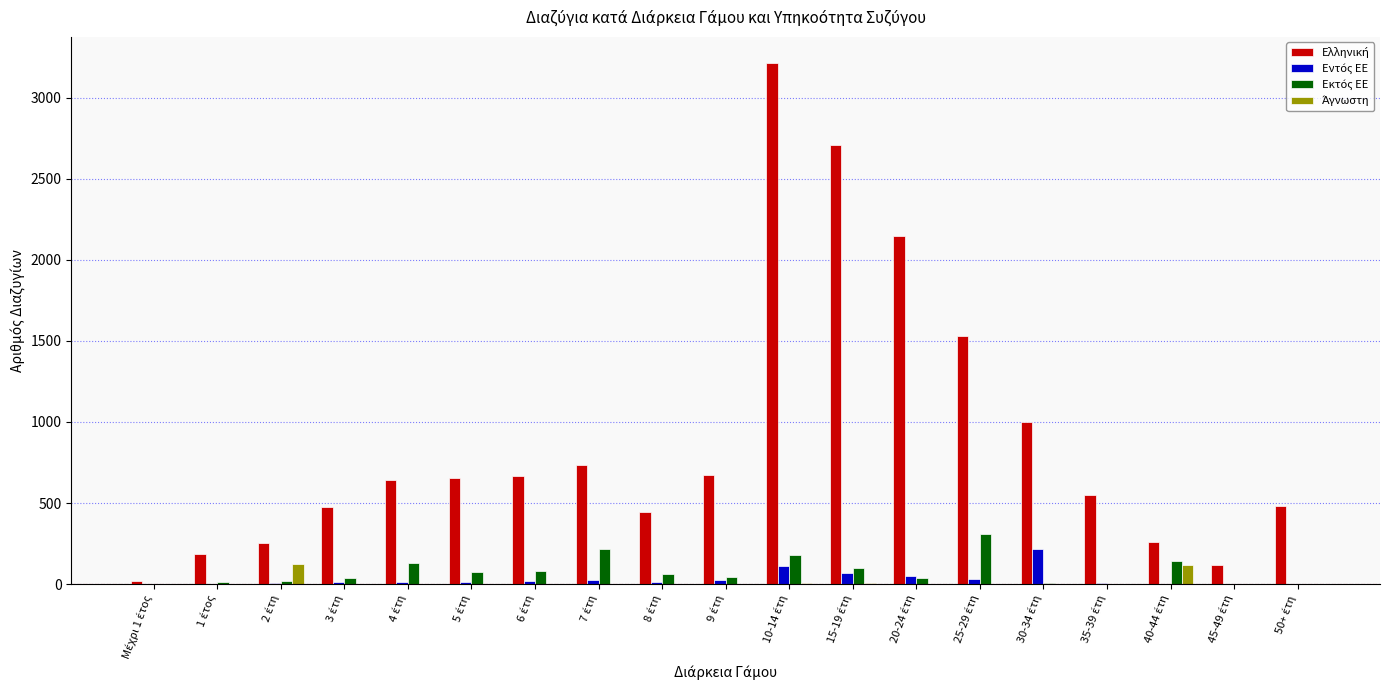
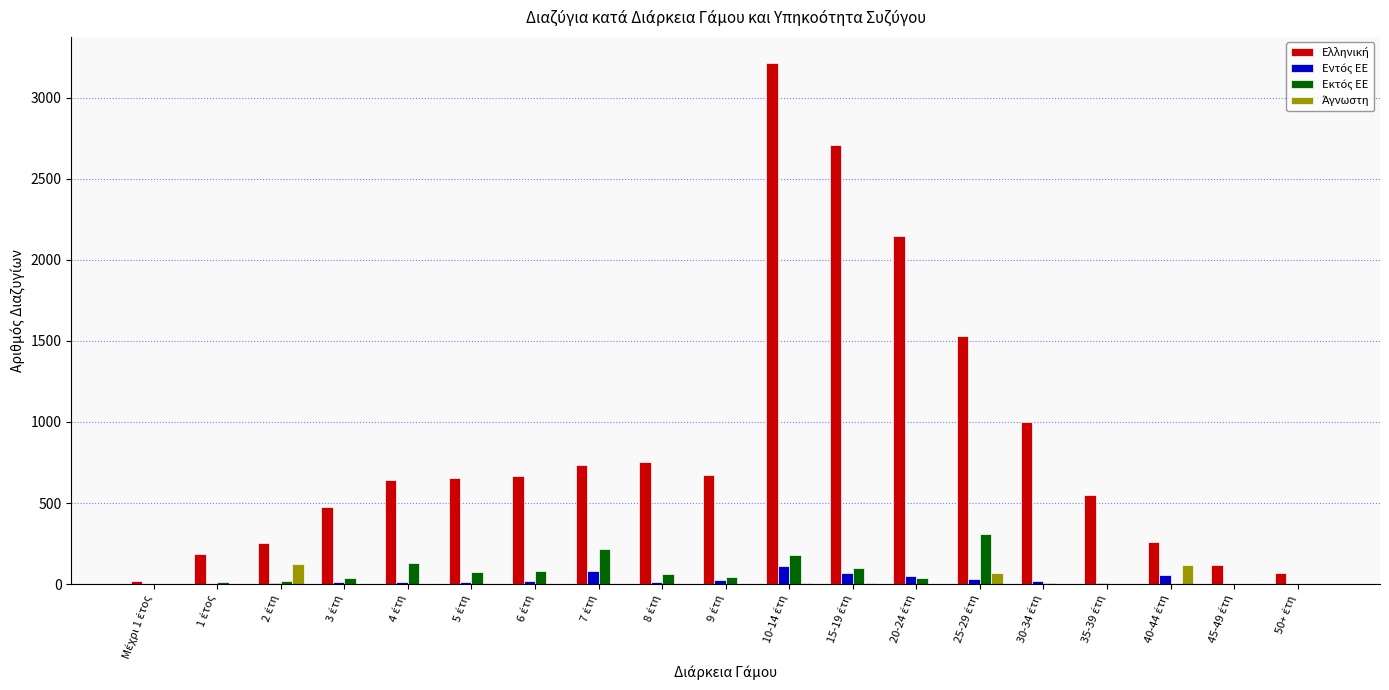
Εντός ΕΕ, 7 έτη: 30 -> 80
Ελληνική, 8 έτη: 450 -> 760
Άγνωστη, 25-29 έτη: 0 -> 70
Εντός ΕΕ, 30-34 έτη: 220 -> 20
Εντός ΕΕ, 40-44 έτη: 0 -> 60
Εκτός ΕΕ, 40-44 έτη: 140 -> 0
Ελληνική, 50+ έτη: 480 -> 70
